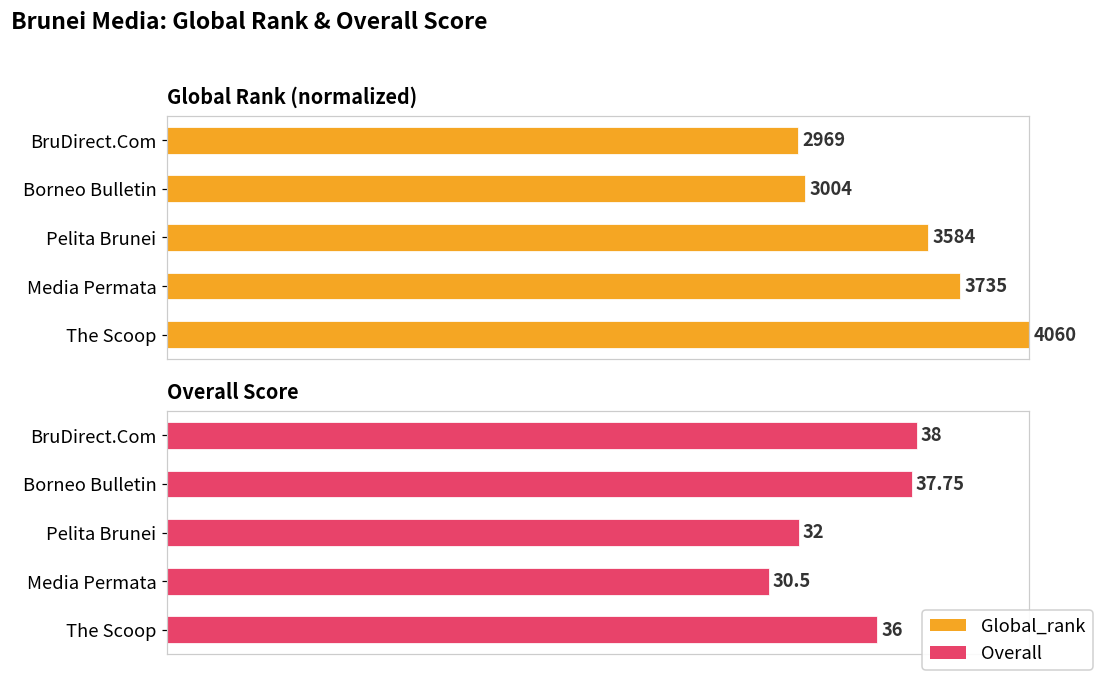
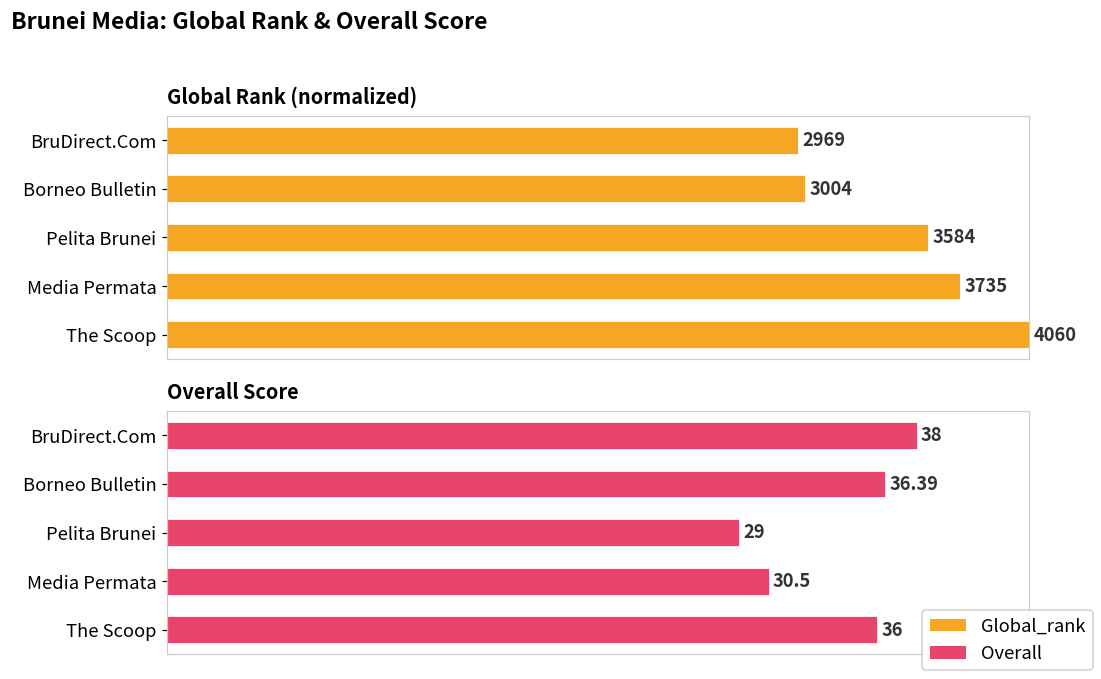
Overall Score, Borneo Bulletin: 37.75 -> 36.39
Overall Score, Pelita Brunei: 32 -> 29
